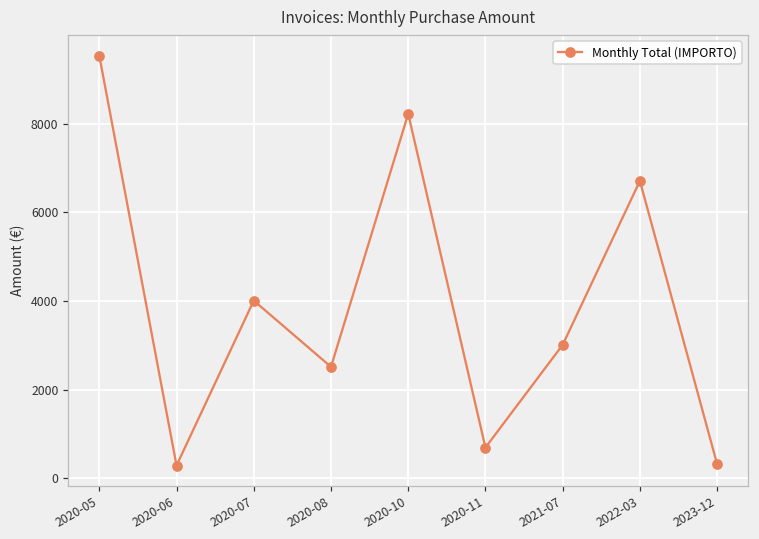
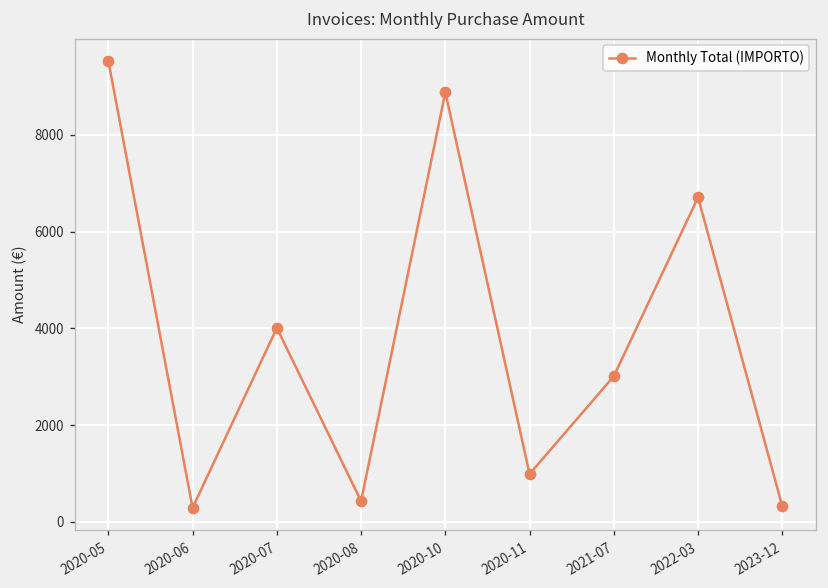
2020-08: 2500 -> 400
2020-10: 8200 -> 8900
2020-11: 700 -> 1000
